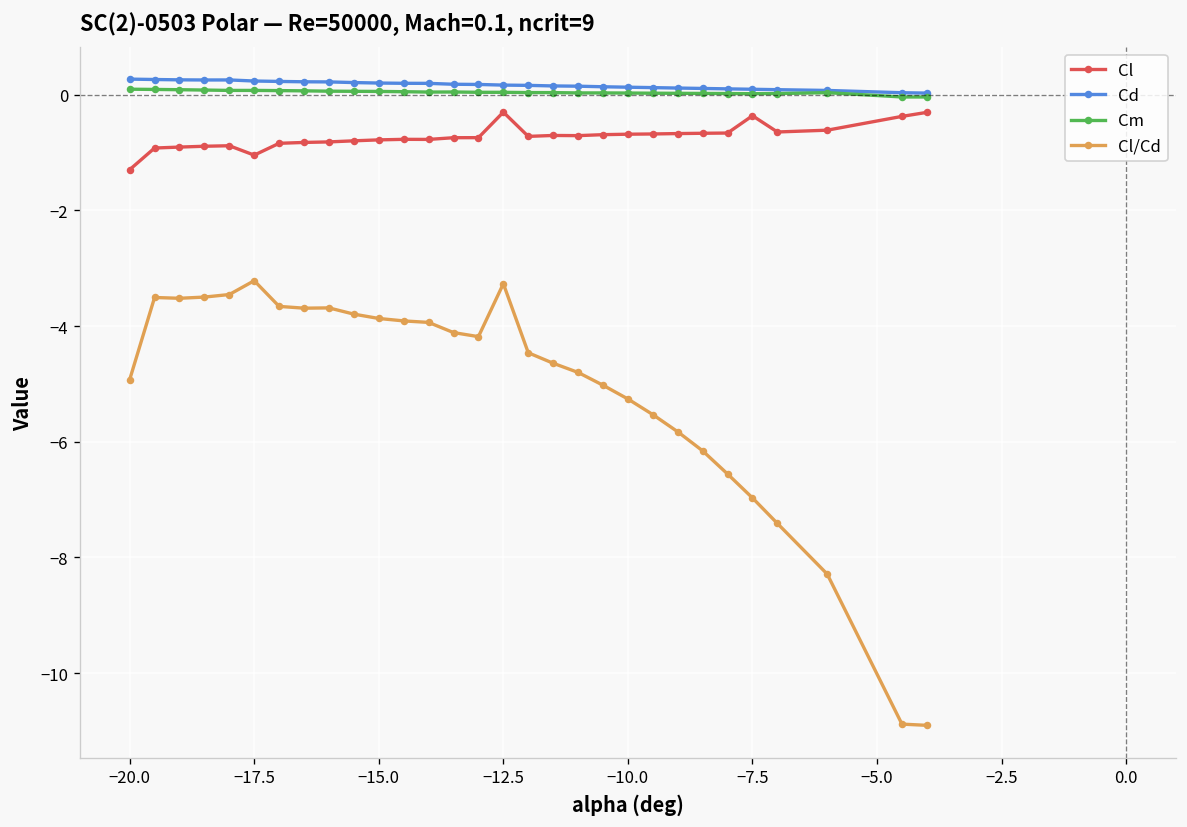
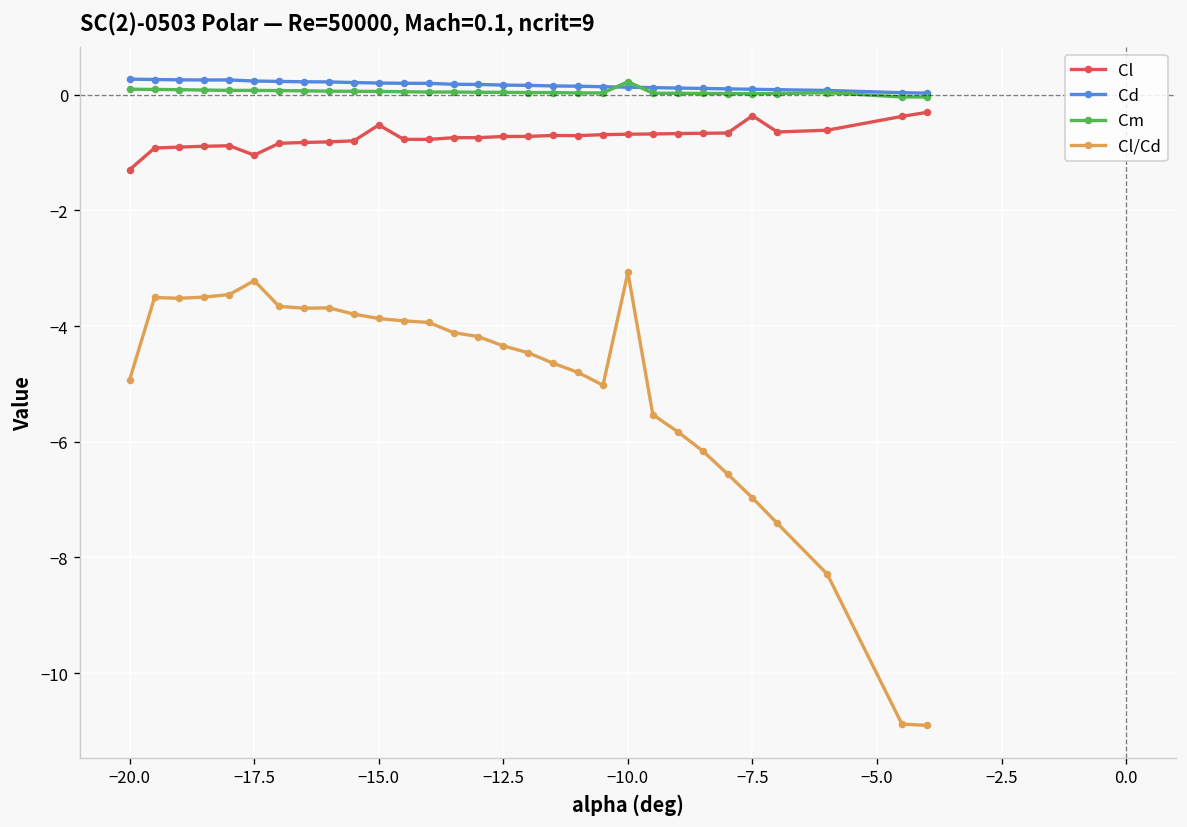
Cl, −15.0: -0.8 -> -0.5
Cl, −12.5: -0.3 -> -0.7
Cl/Cd, −12.5: -3.3 -> -4.3
Cm, −10.0: 0.0 -> 0.2
Cl/Cd, −10.0: -5.3 -> -3.1
